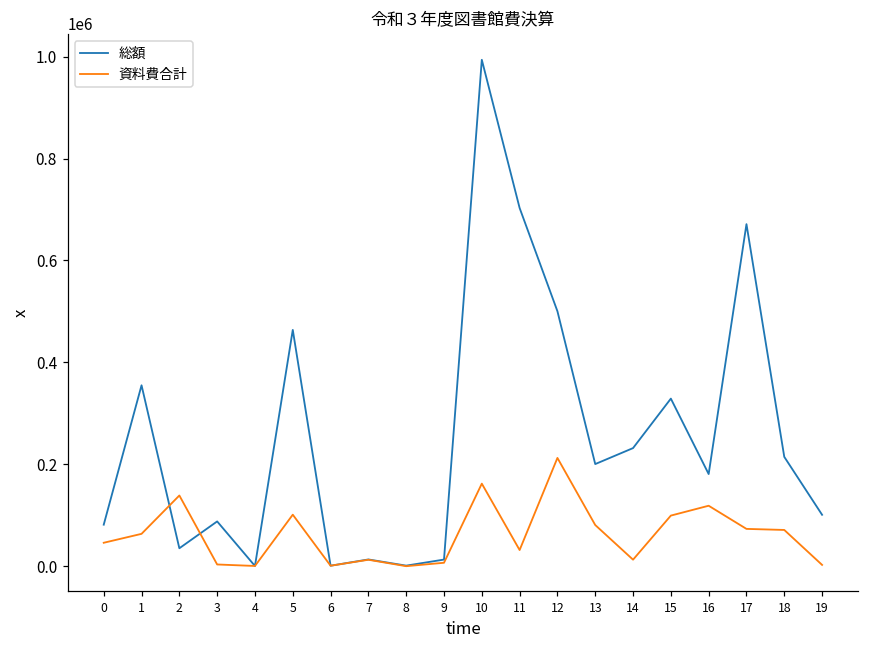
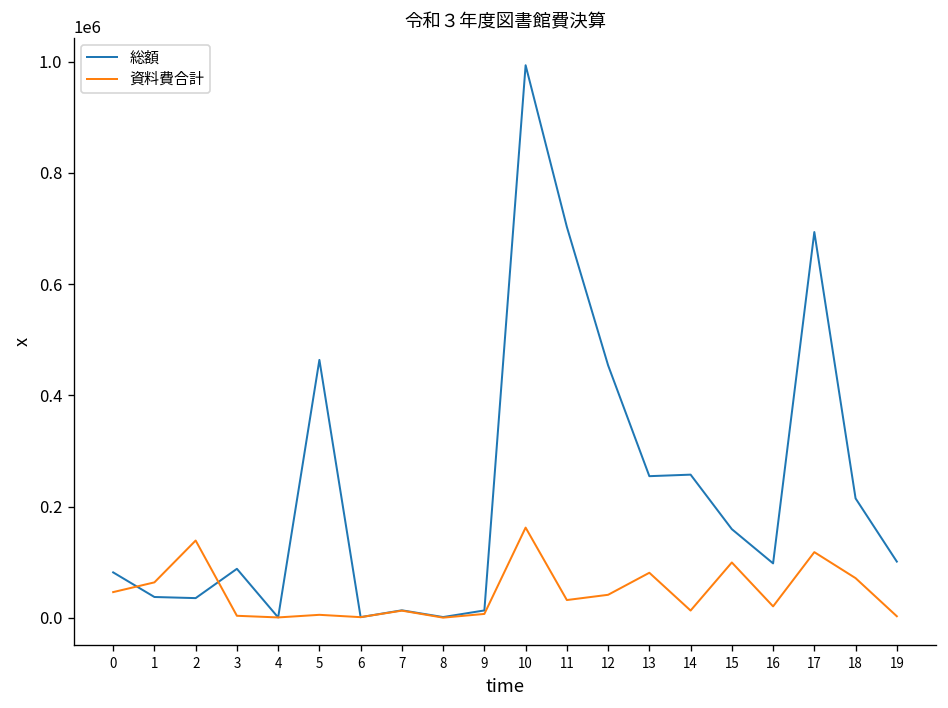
総額, 1: 360000 -> 40000
資料費合計, 5: 100000 -> 10000
総額, 12: 500000 -> 450000
資料費合計, 12: 210000 -> 40000
総額, 13: 200000 -> 250000
総額, 14: 230000 -> 260000
総額, 15: 330000 -> 160000
総額, 16: 180000 -> 100000
資料費合計, 16: 120000 -> 20000
総額, 17: 670000 -> 690000
資料費合計, 17: 70000 -> 120000
